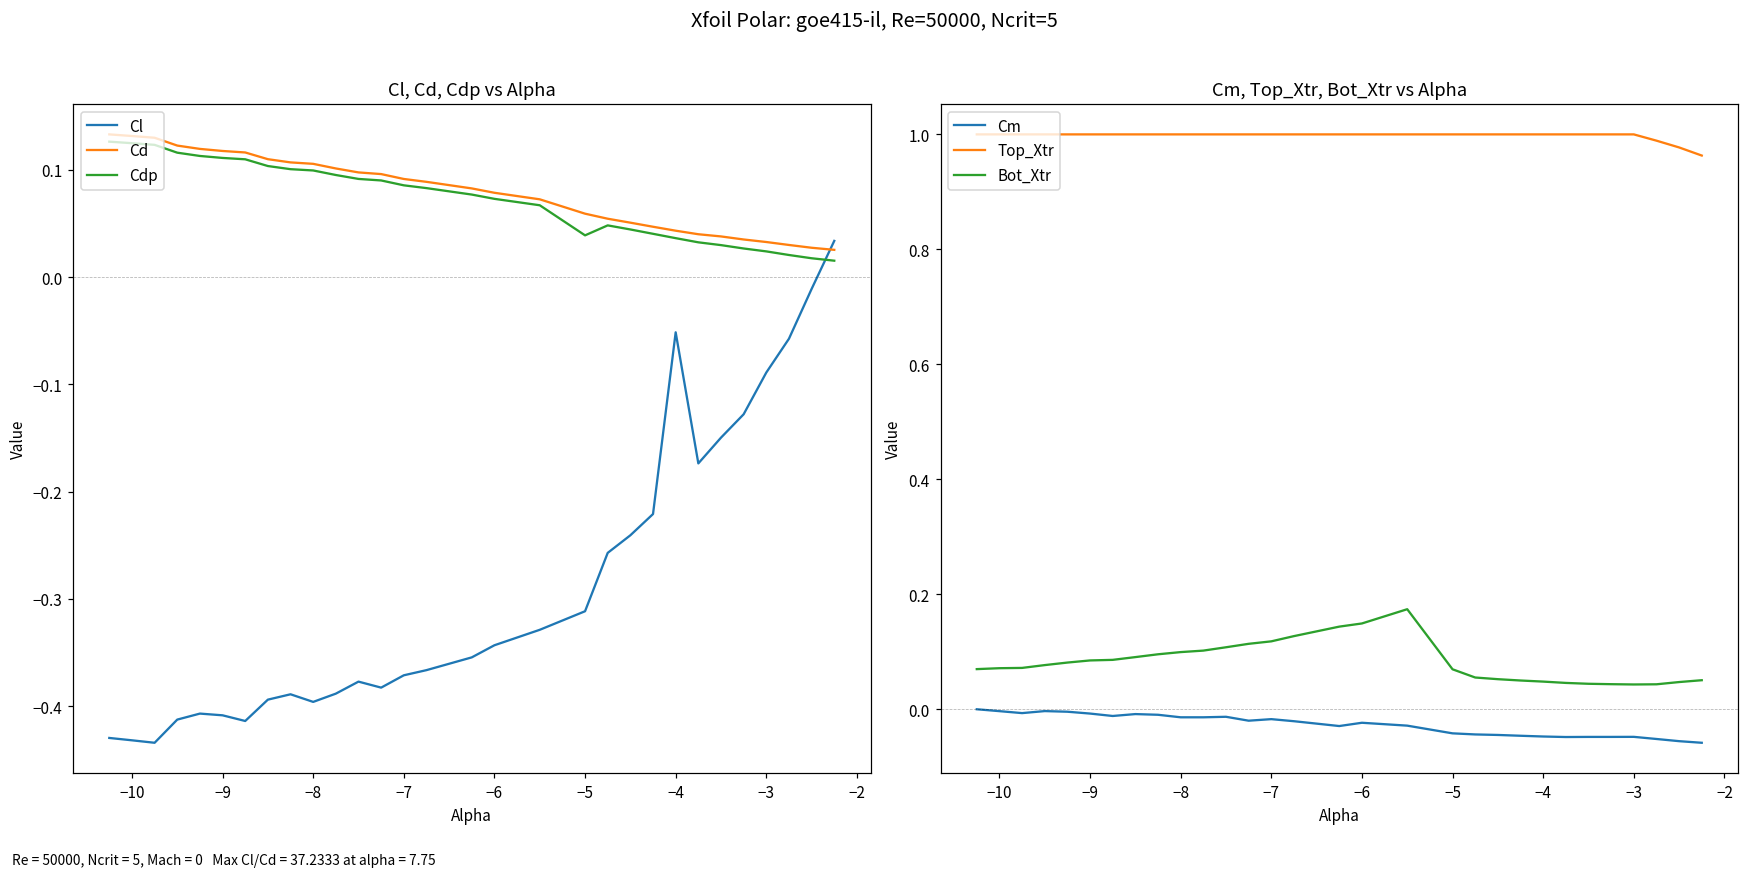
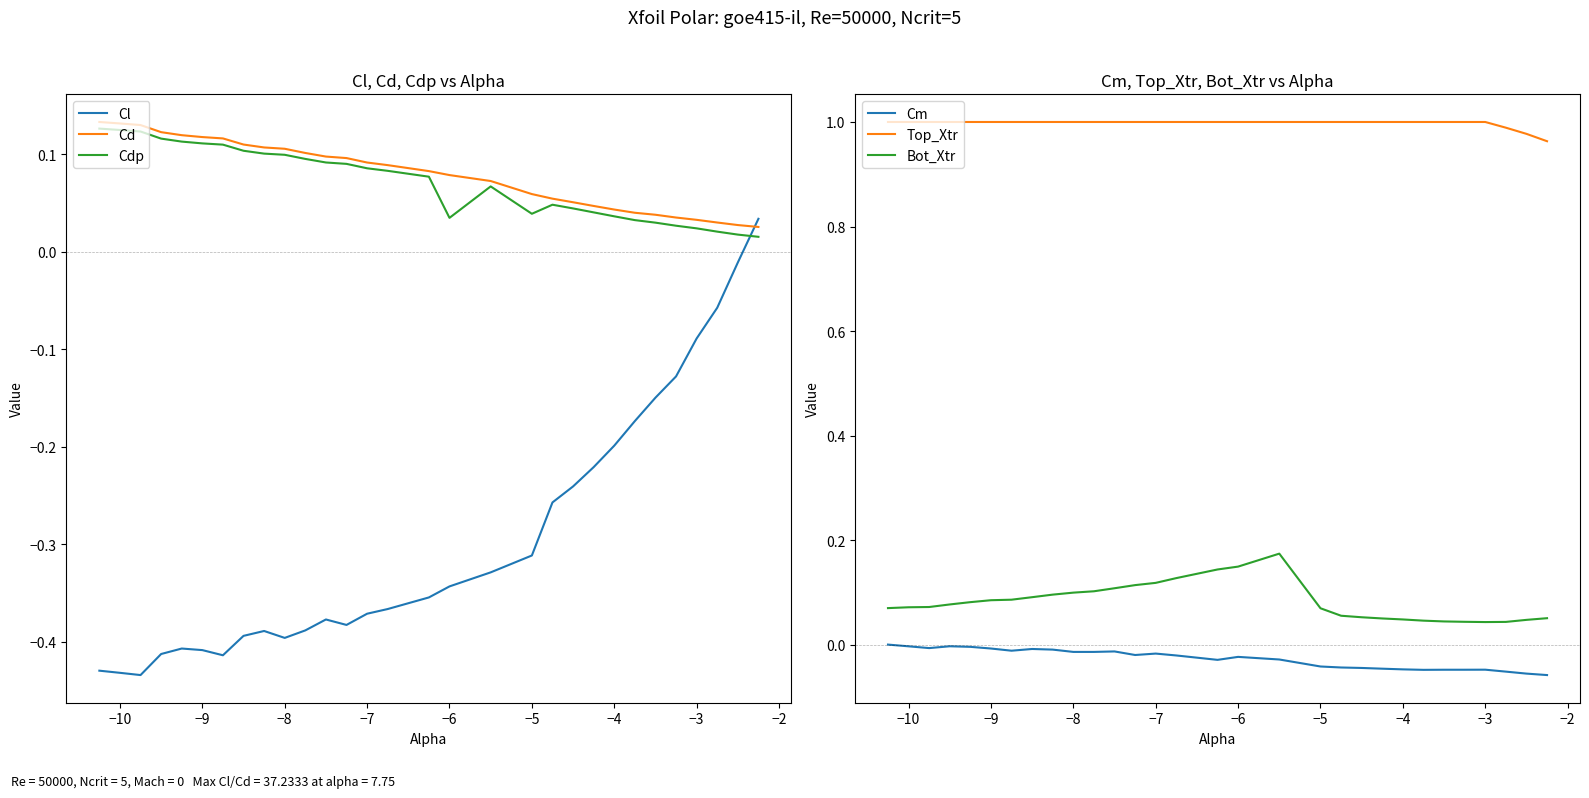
Cl, Cd, Cdp vs Alpha, Cdp, −6: 0.07 -> 0.03
Cl, Cd, Cdp vs Alpha, Cl, −4: -0.05 -> -0.20
